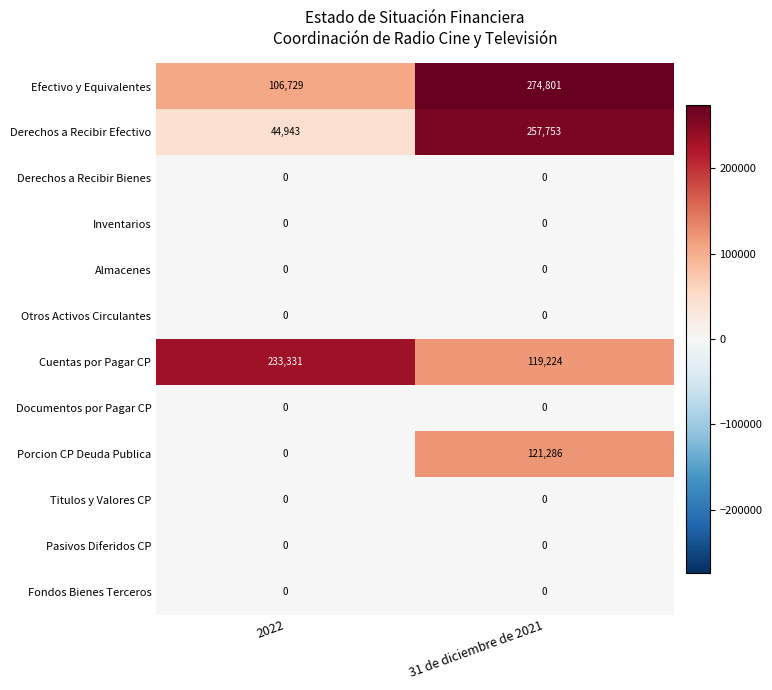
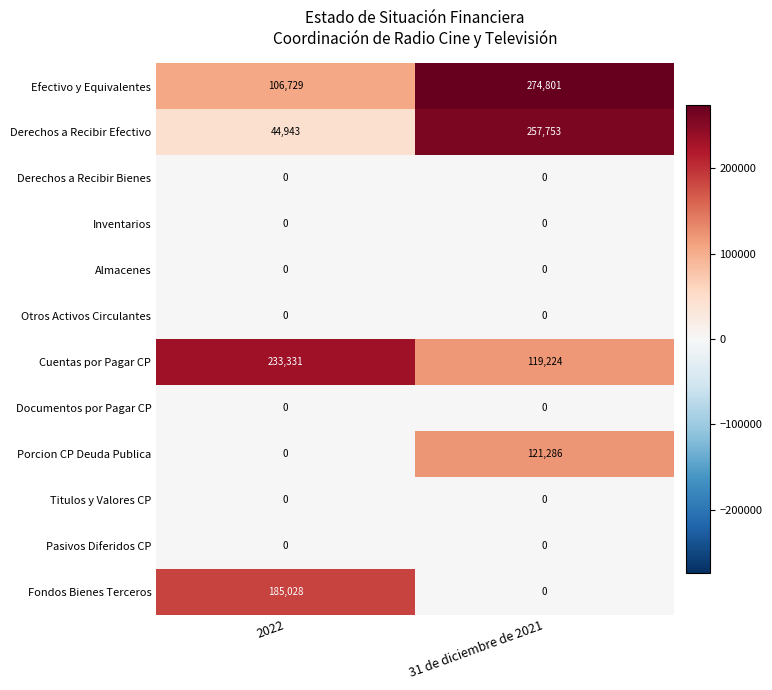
Fondos Bienes Terceros, 2022: 0 -> 185,028
